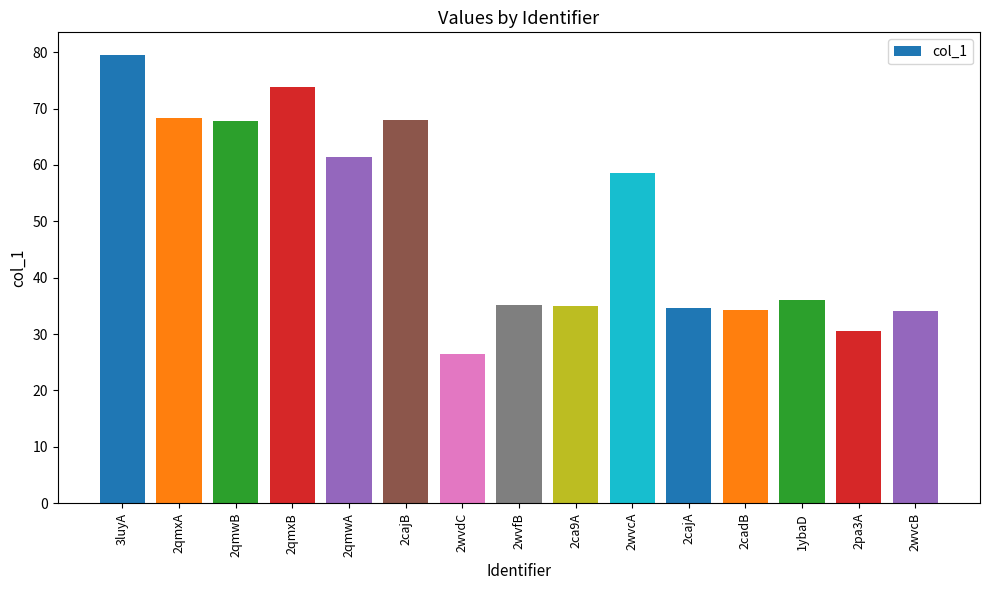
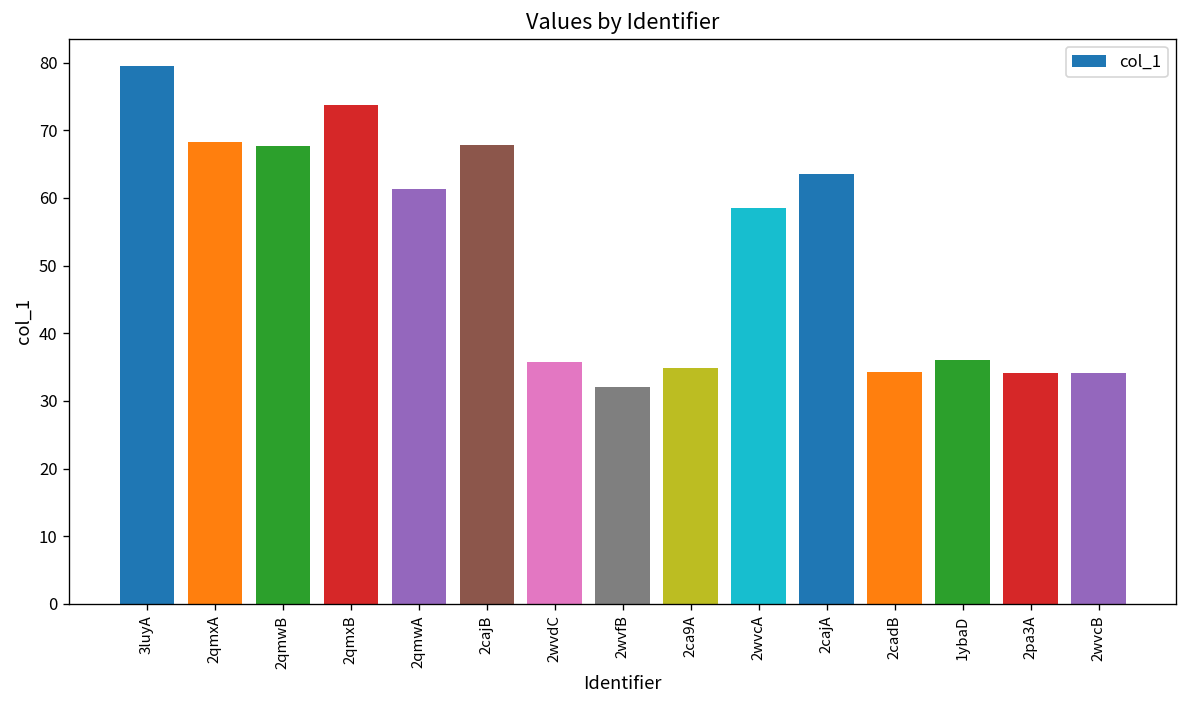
2wvdC: 26 -> 36
2wvfB: 35 -> 32
2cajA: 35 -> 64
2pa3A: 31 -> 34
